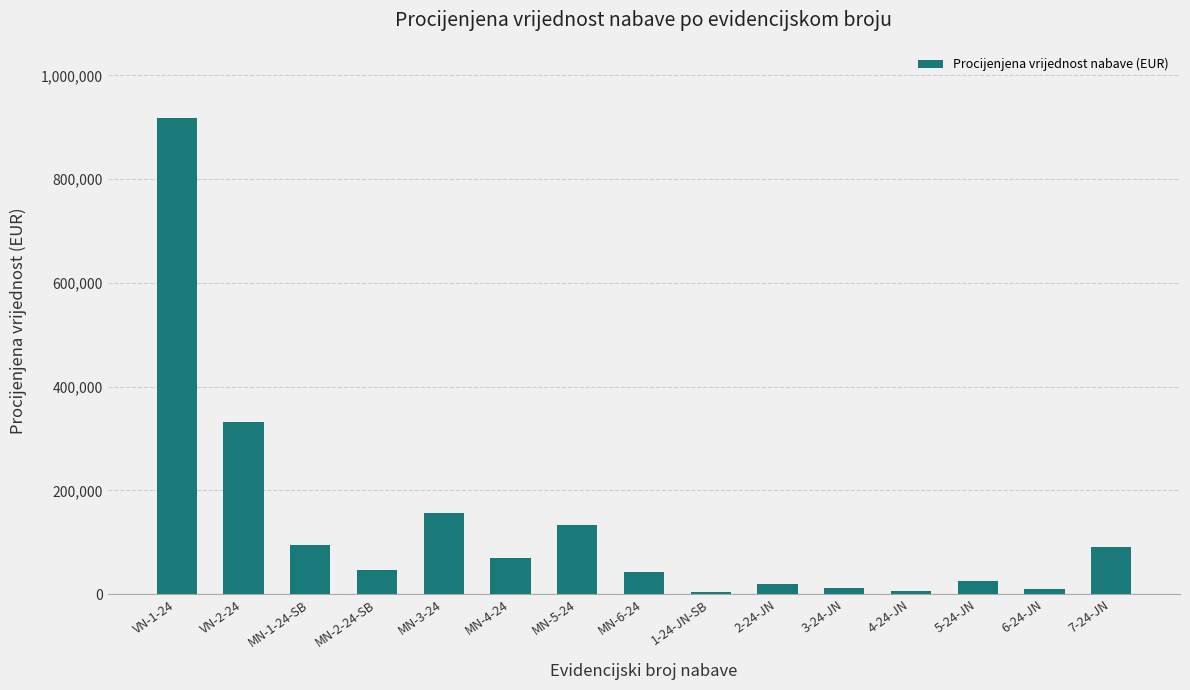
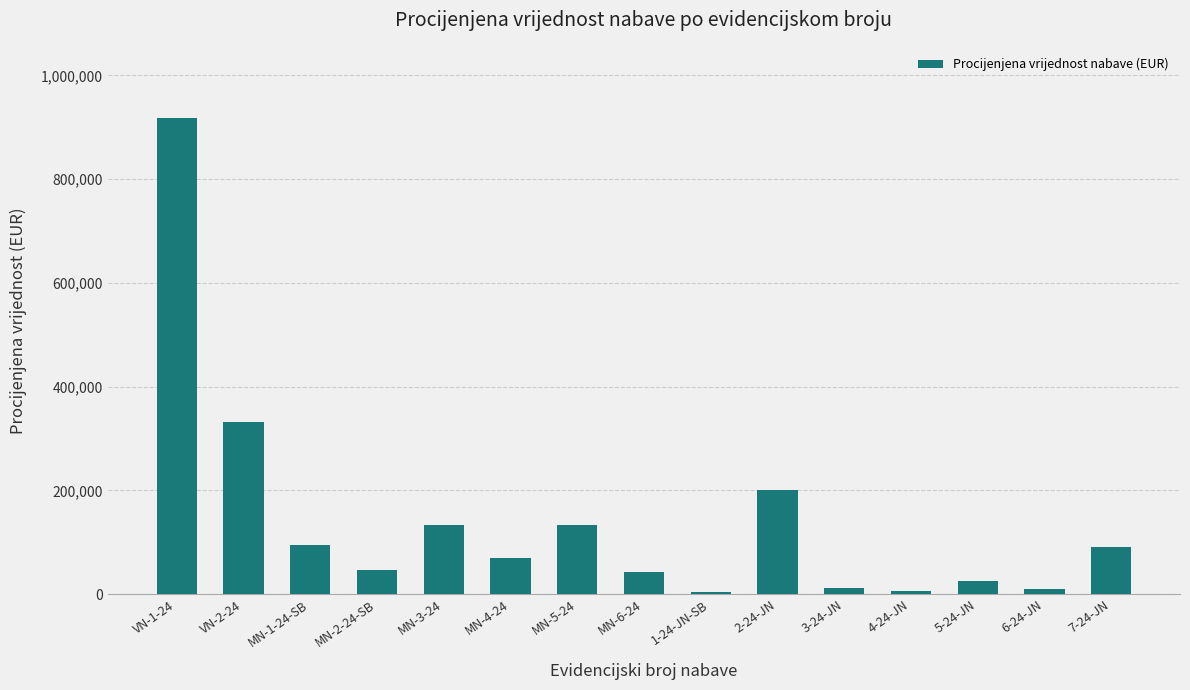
MN-3-24: 160,000 -> 130,000
2-24-JN: 20,000 -> 200,000
